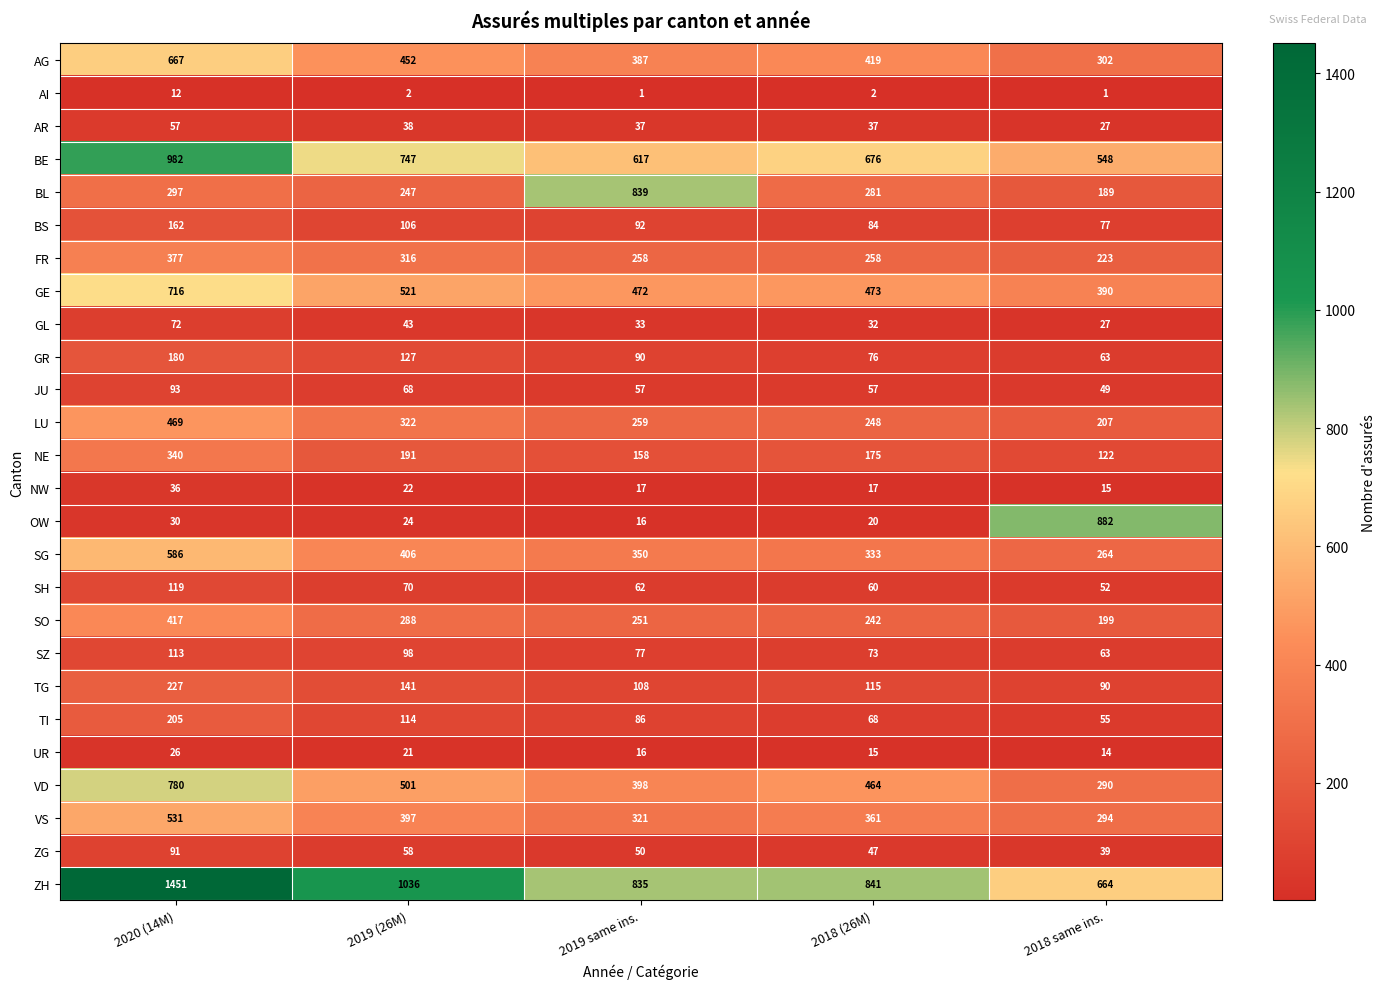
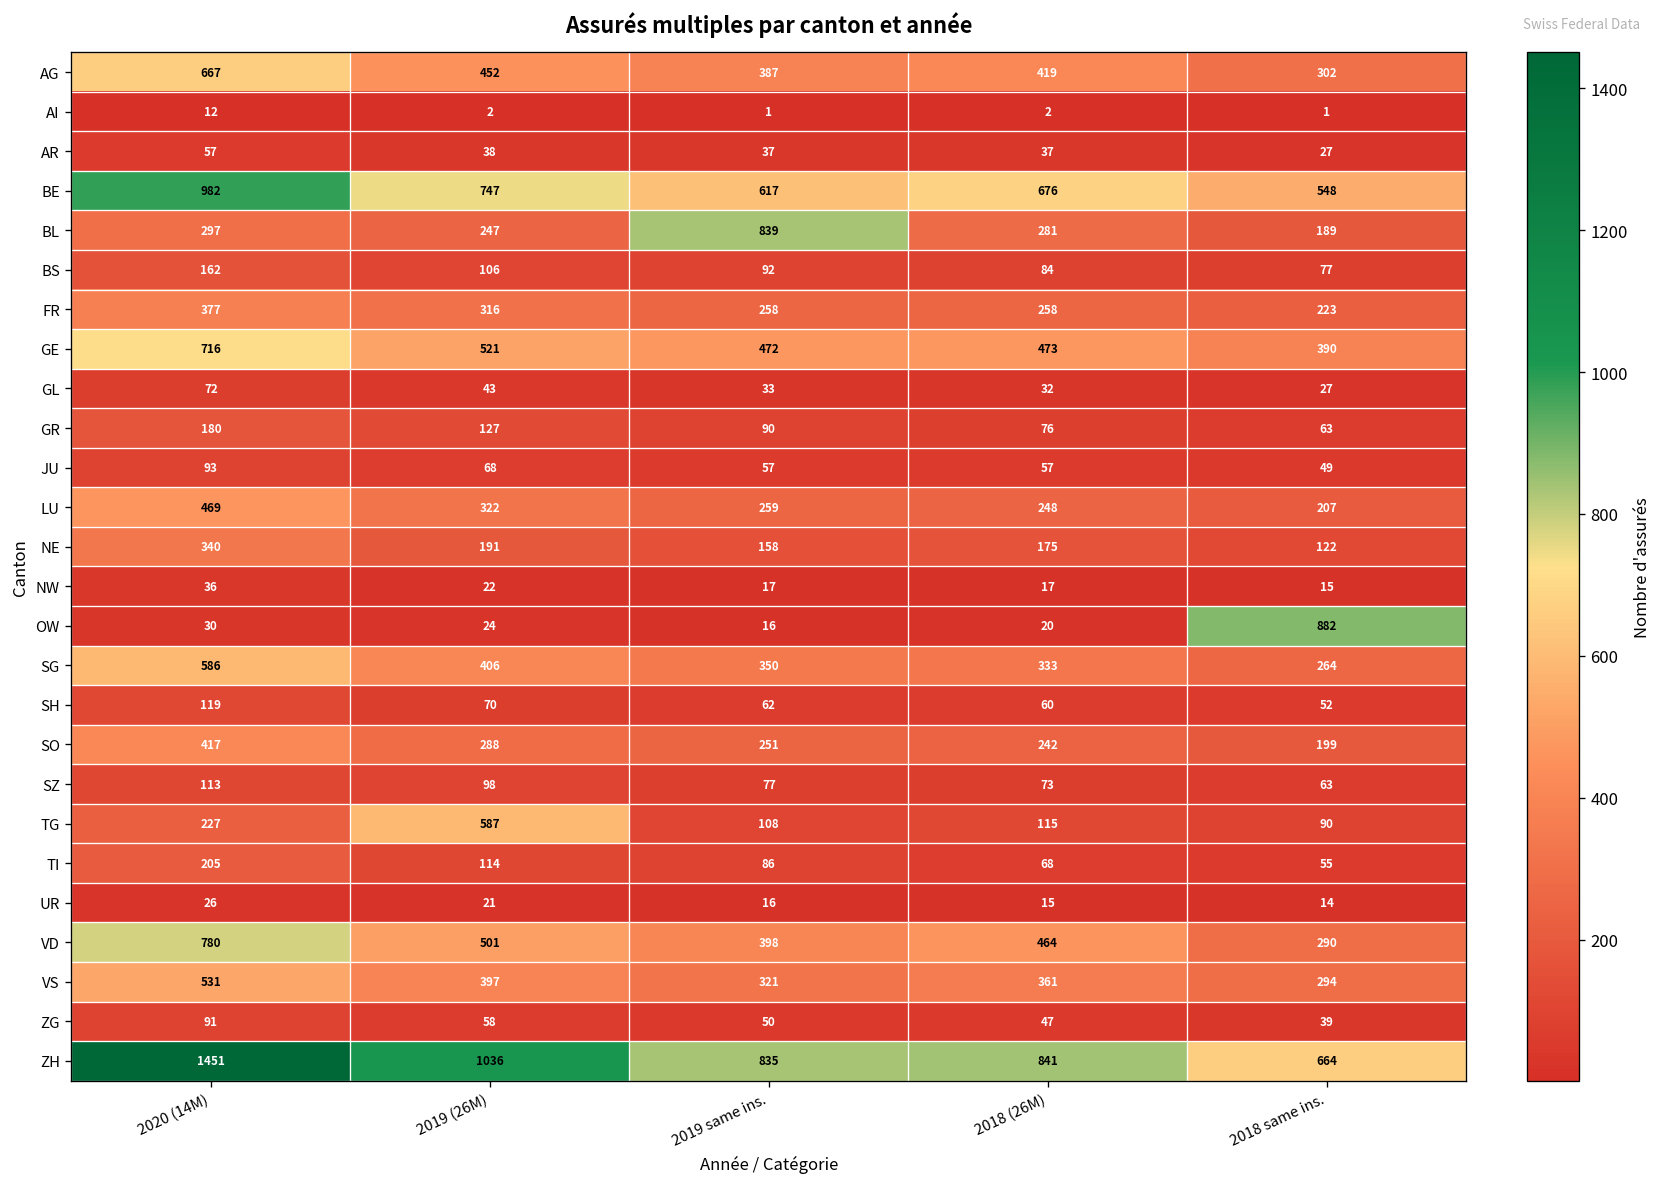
TG, 2019 (26M): 141 -> 587
